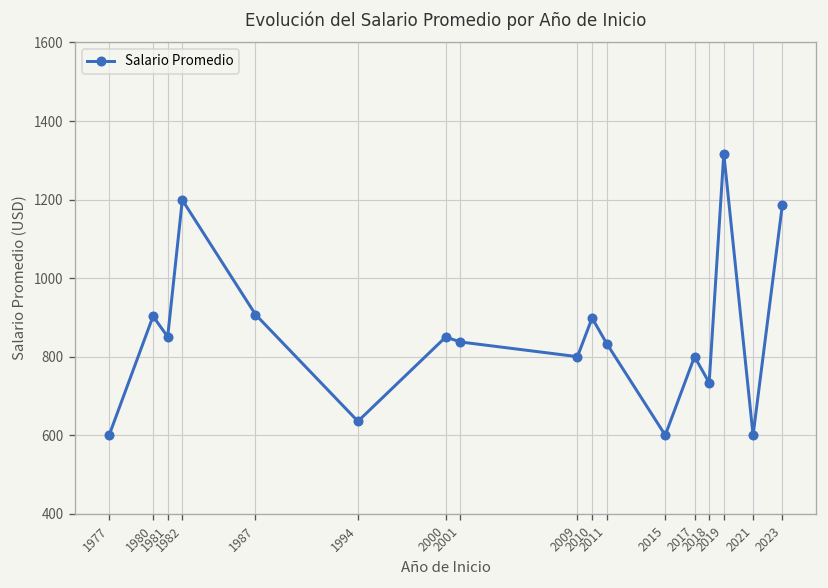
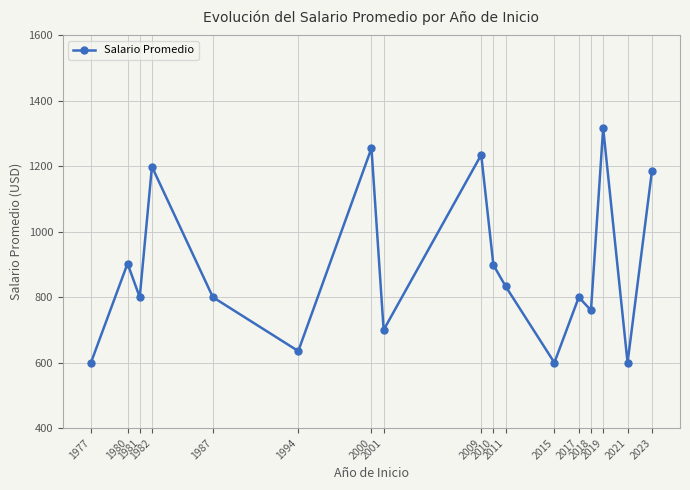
1981: 850 -> 800
1987: 910 -> 800
2000: 850 -> 1260
2001: 840 -> 700
2009: 800 -> 1240
2018: 730 -> 760
